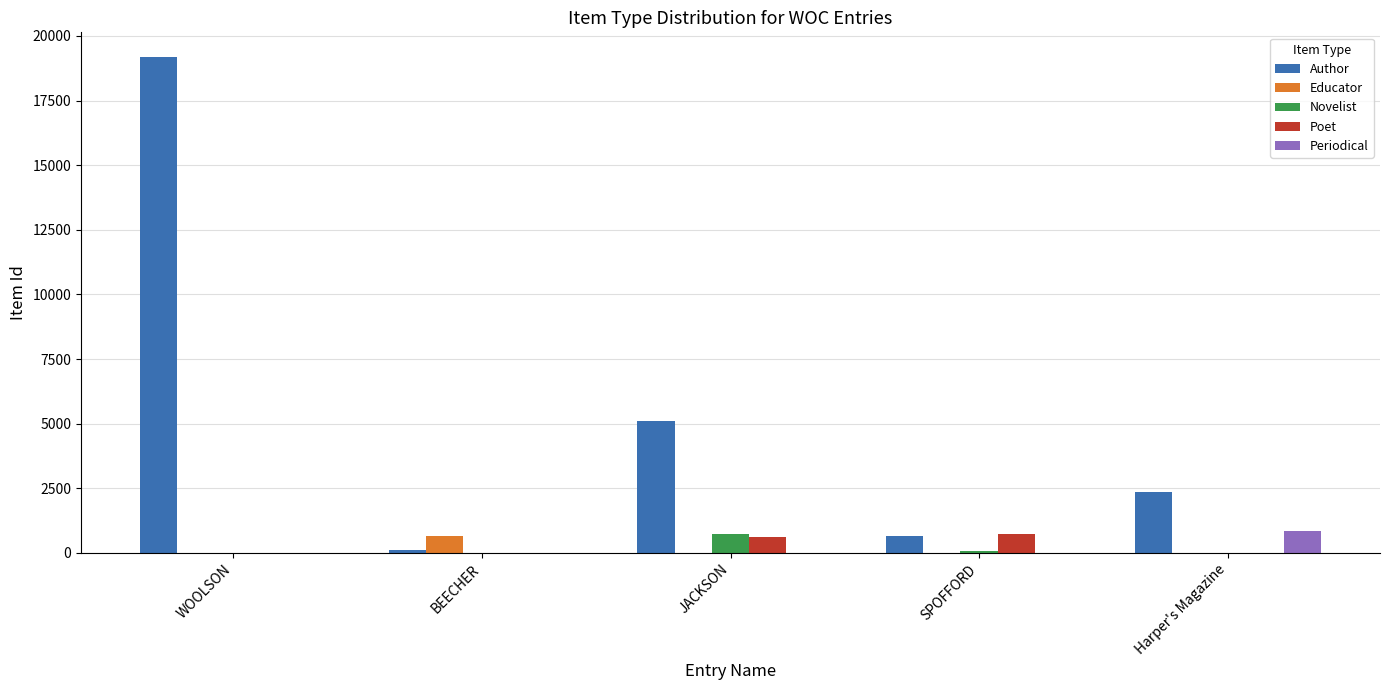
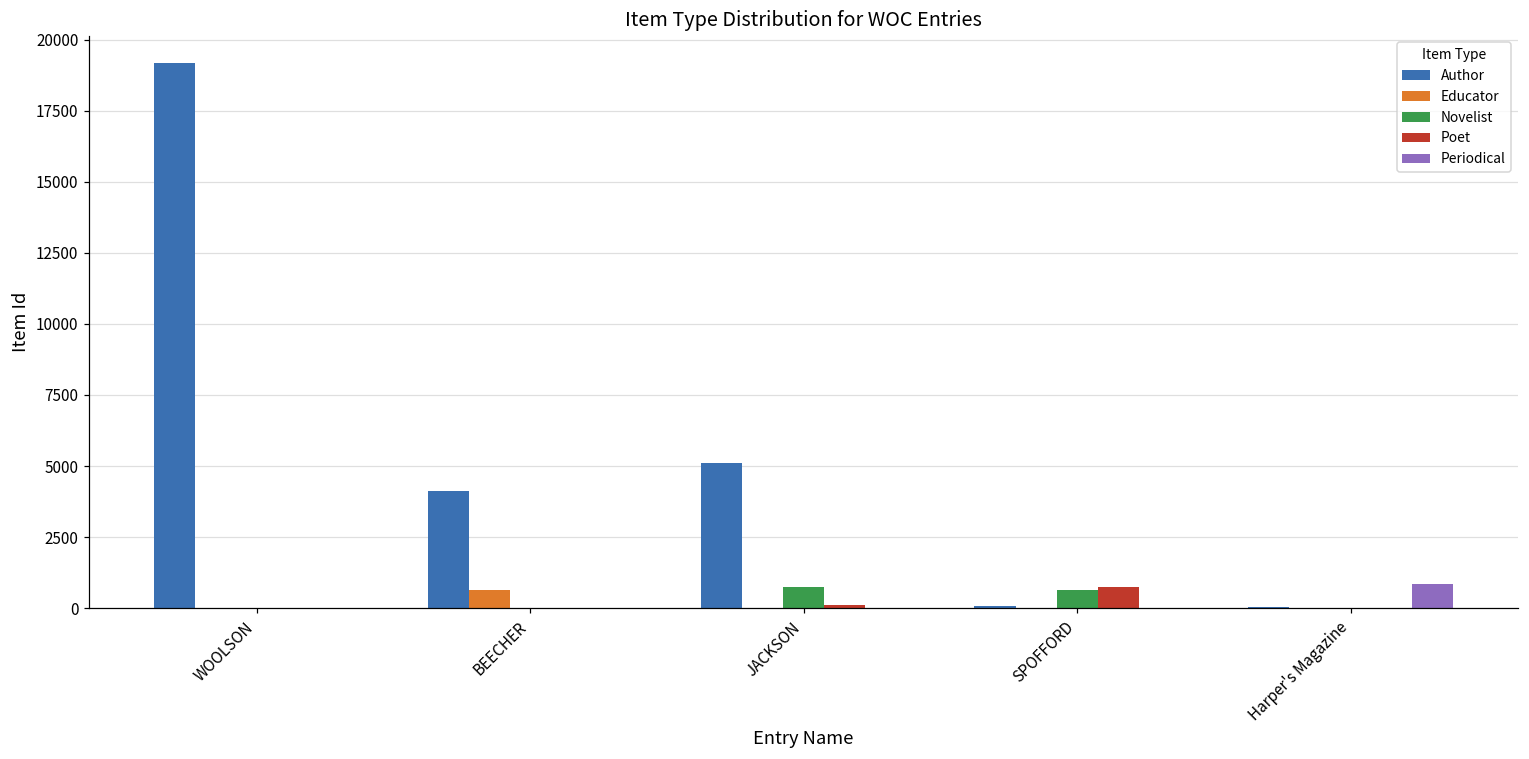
Author, BEECHER: 100 -> 4100
Poet, JACKSON: 600 -> 100
Author, SPOFFORD: 700 -> 100
Novelist, SPOFFORD: 100 -> 600
Author, Harper's Magazine: 2400 -> 0
